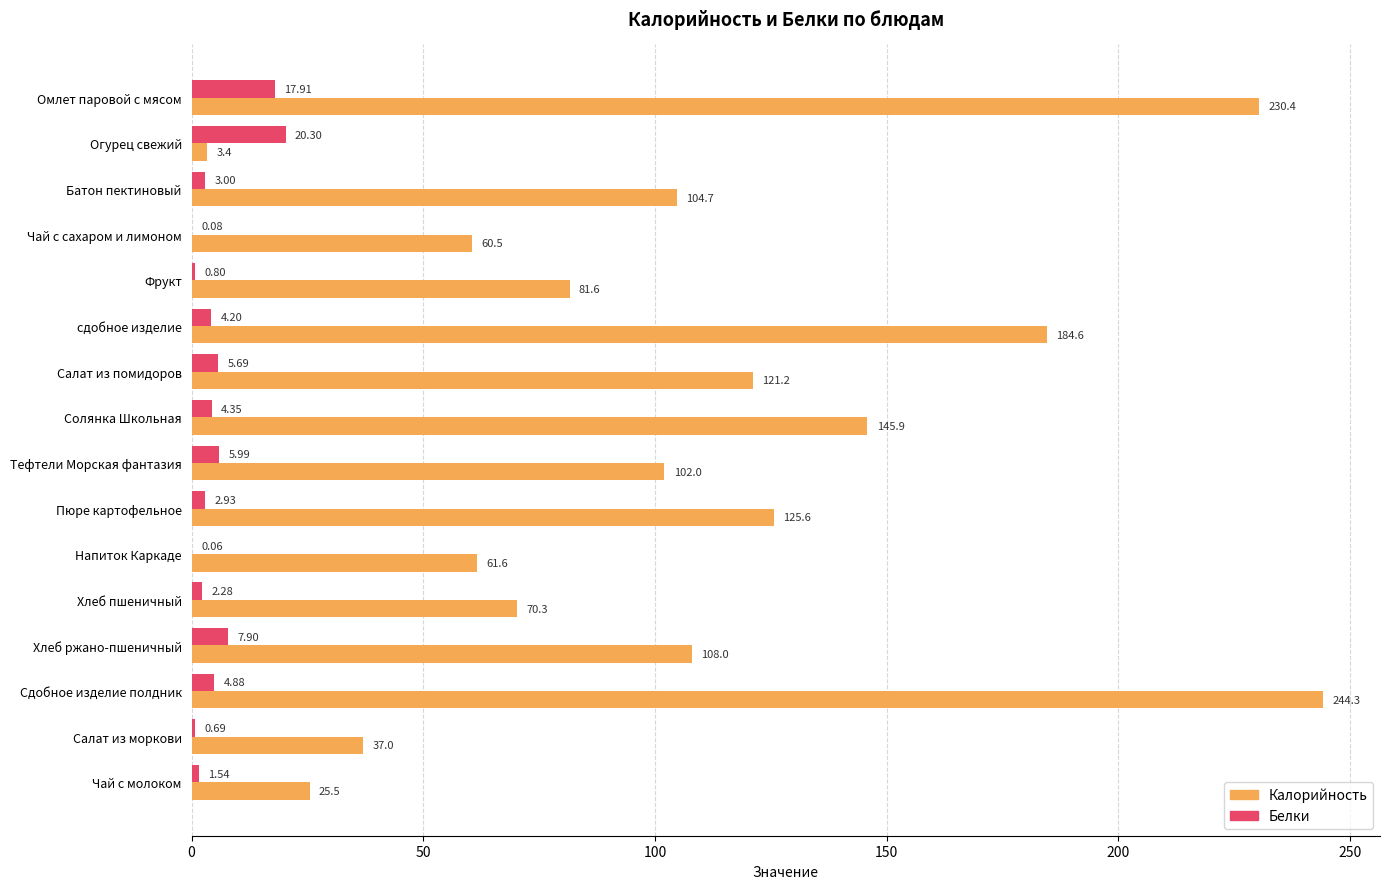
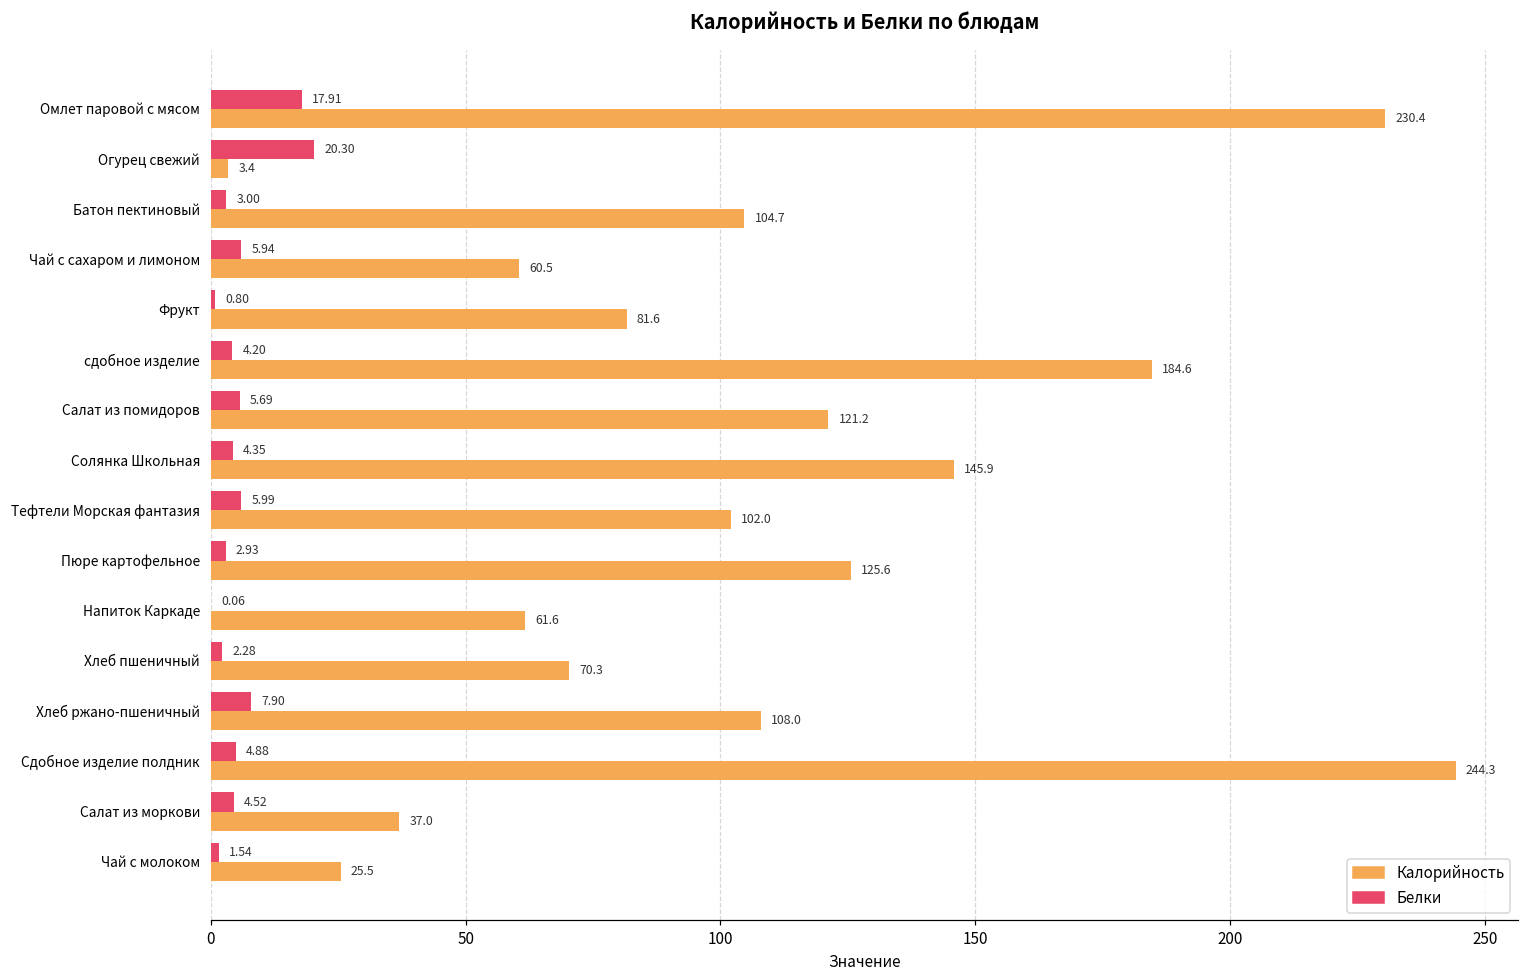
Белки, Чай с сахаром и лимоном: 0.08 -> 5.94
Белки, Салат из моркови: 0.69 -> 4.52
